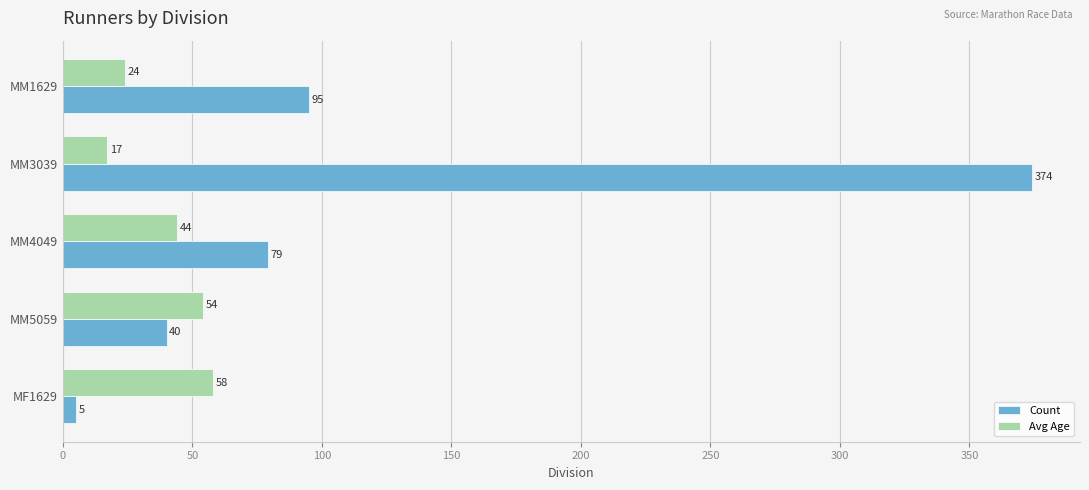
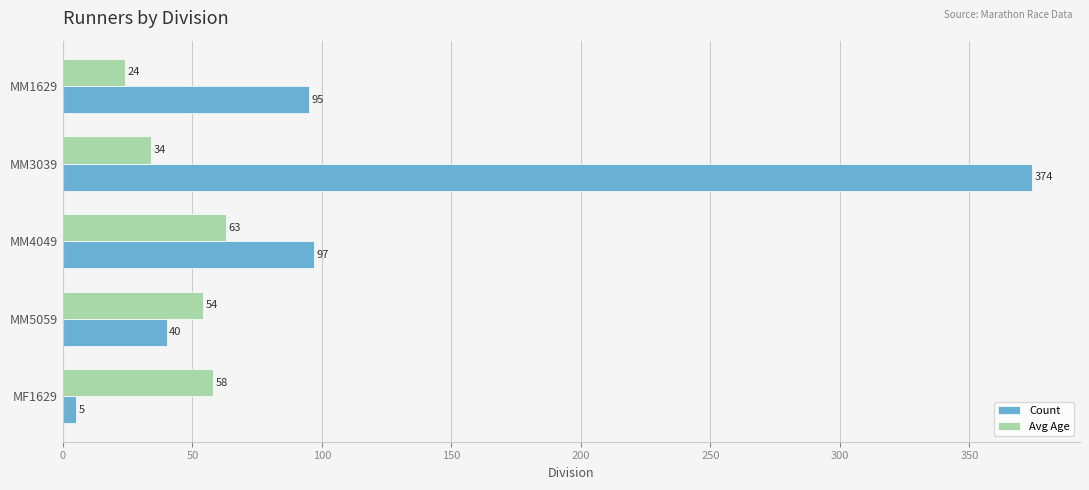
Avg Age, MM3039: 17 -> 34
Avg Age, MM4049: 44 -> 63
Count, MM4049: 79 -> 97
